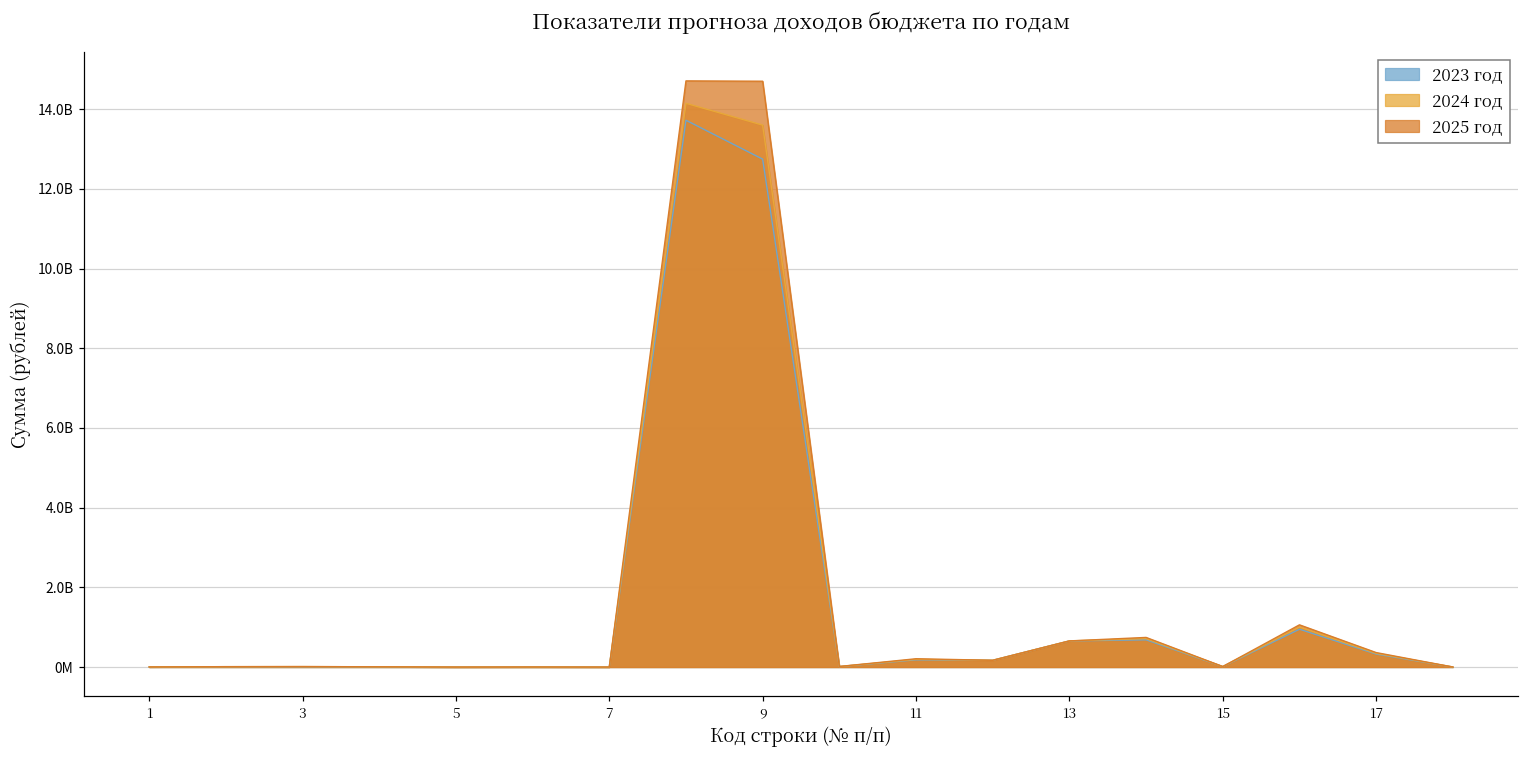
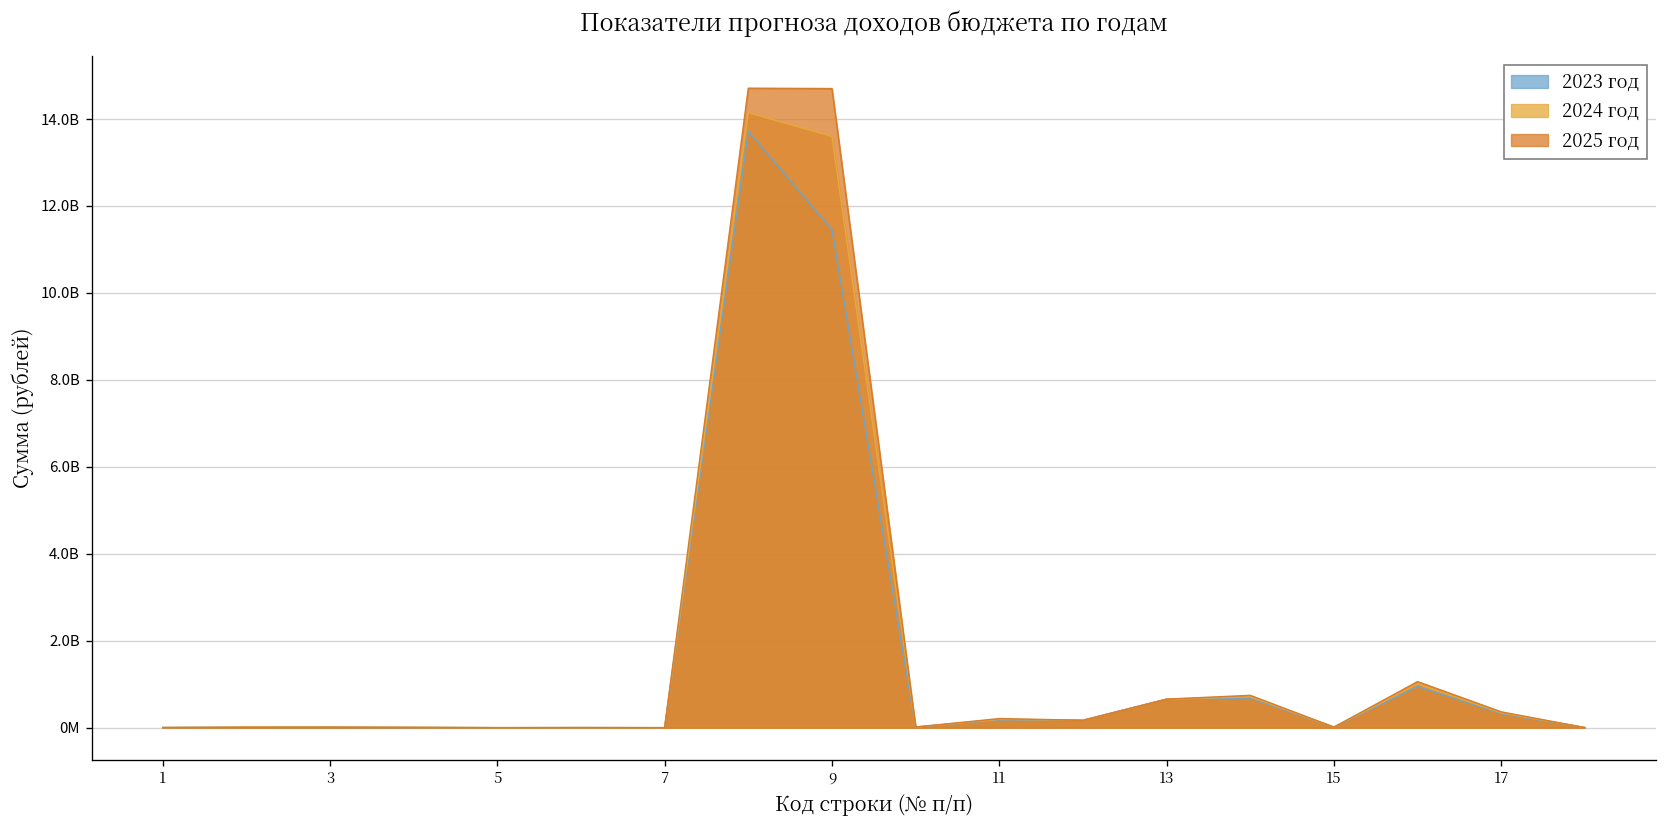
2023 год, 9: 12700000000 -> 11500000000
